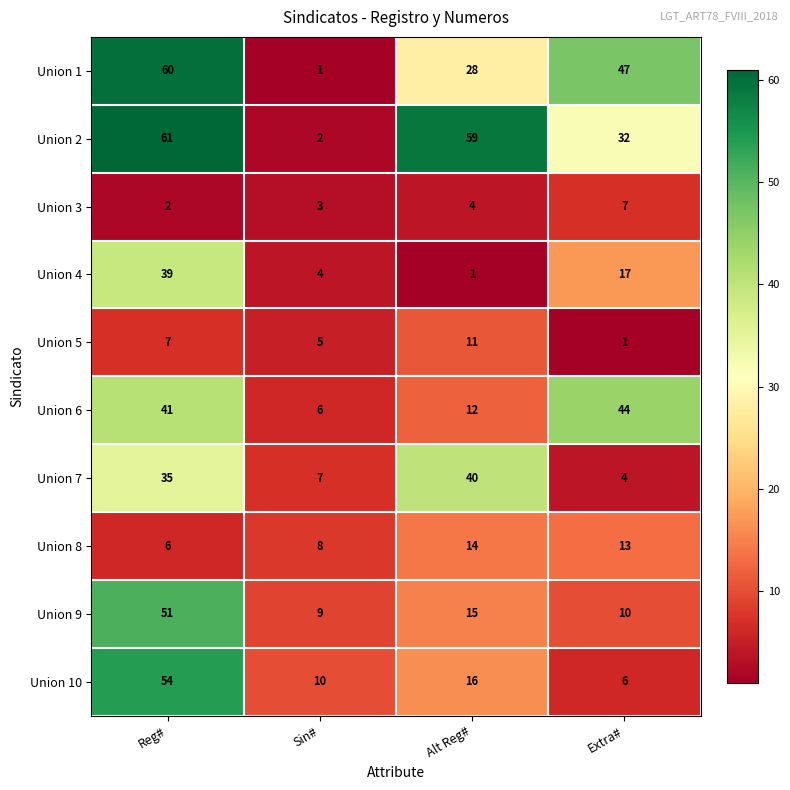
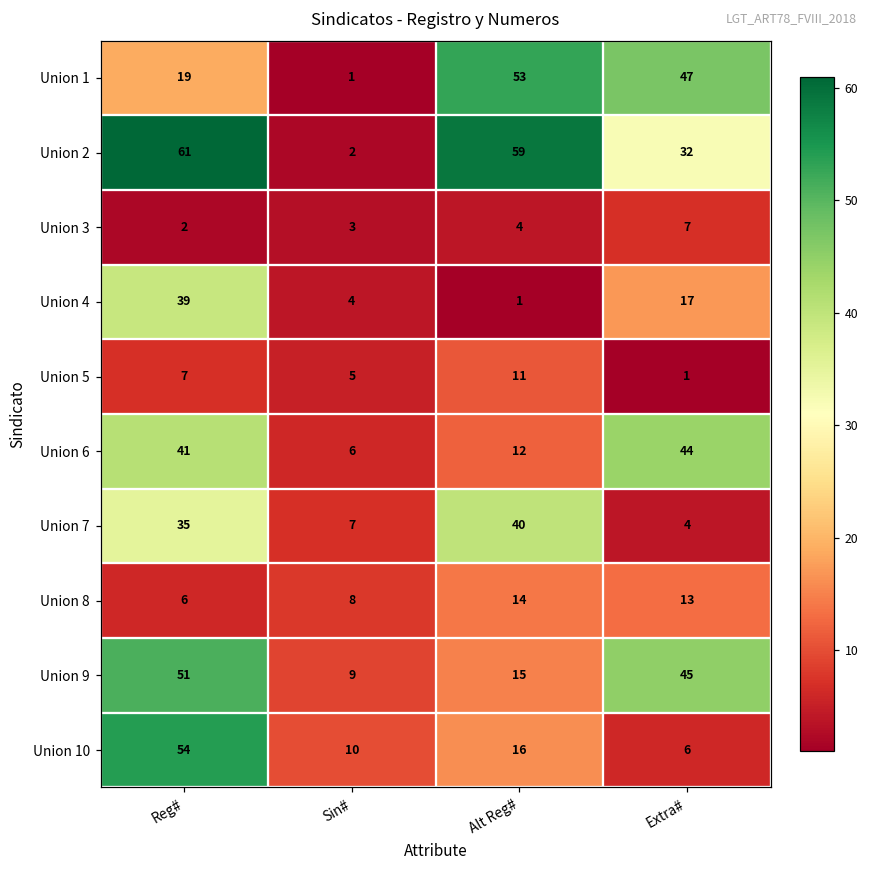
Union 1, Reg#: 60 -> 19
Union 1, Alt Reg#: 28 -> 53
Union 9, Extra#: 10 -> 45
